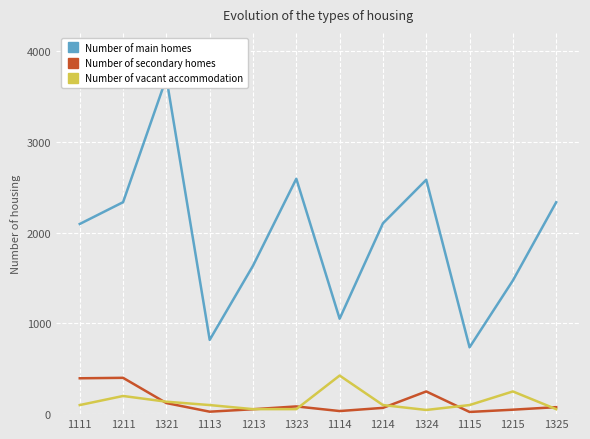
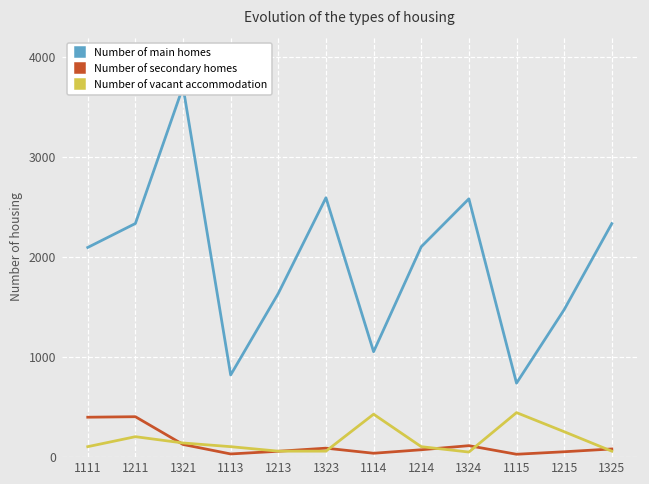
Number of secondary homes, 1324: 300 -> 100
Number of vacant accommodation, 1115: 100 -> 400
